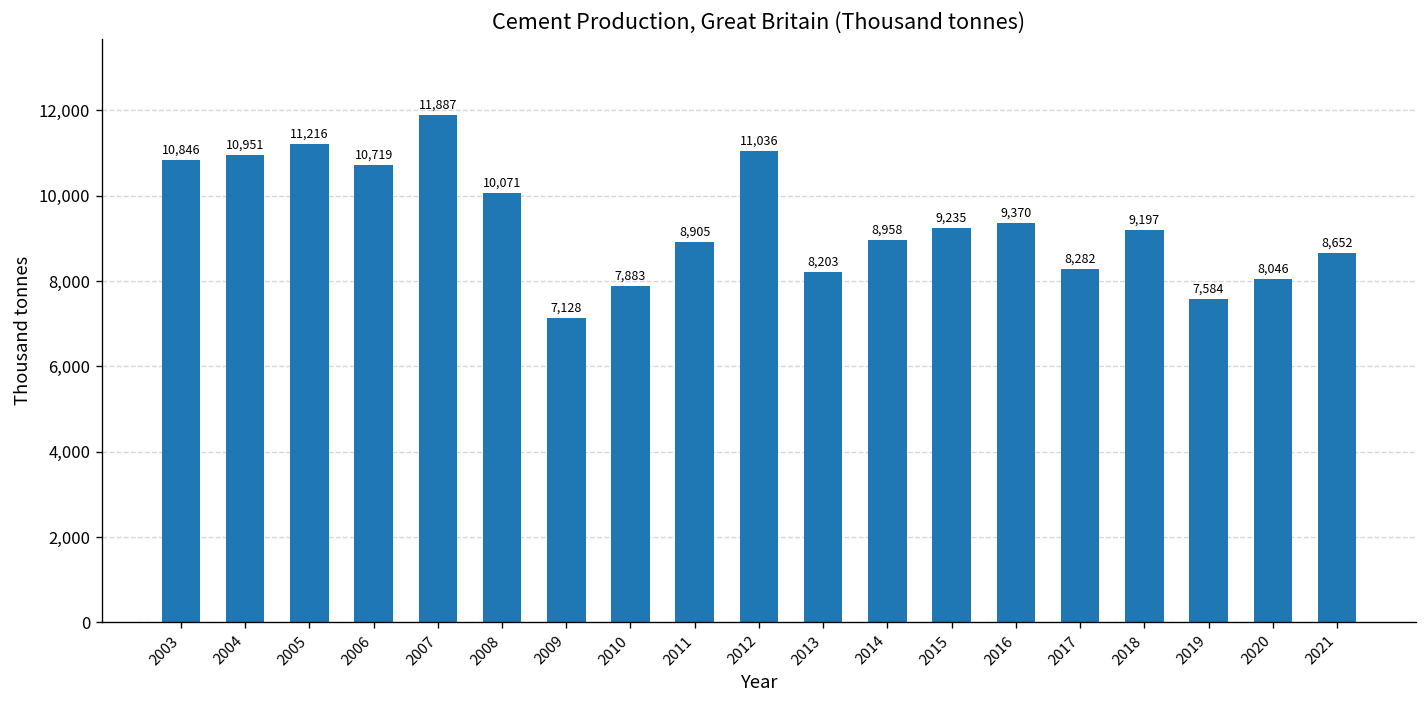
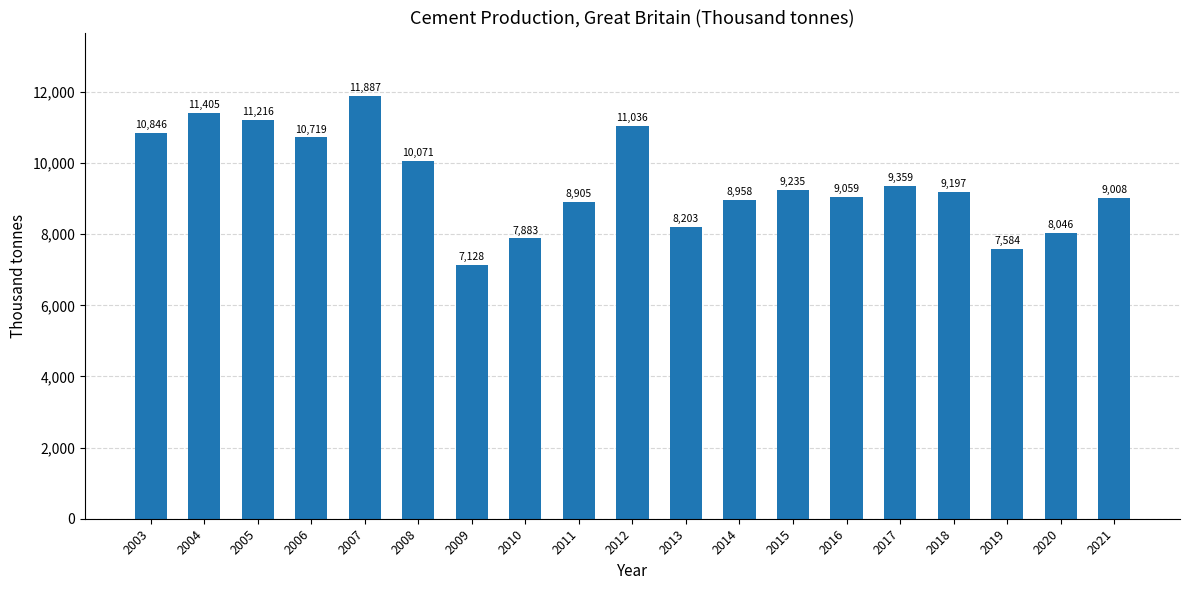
2004: 10,951 -> 11,405
2016: 9,370 -> 9,059
2017: 8,282 -> 9,359
2021: 8,652 -> 9,008
